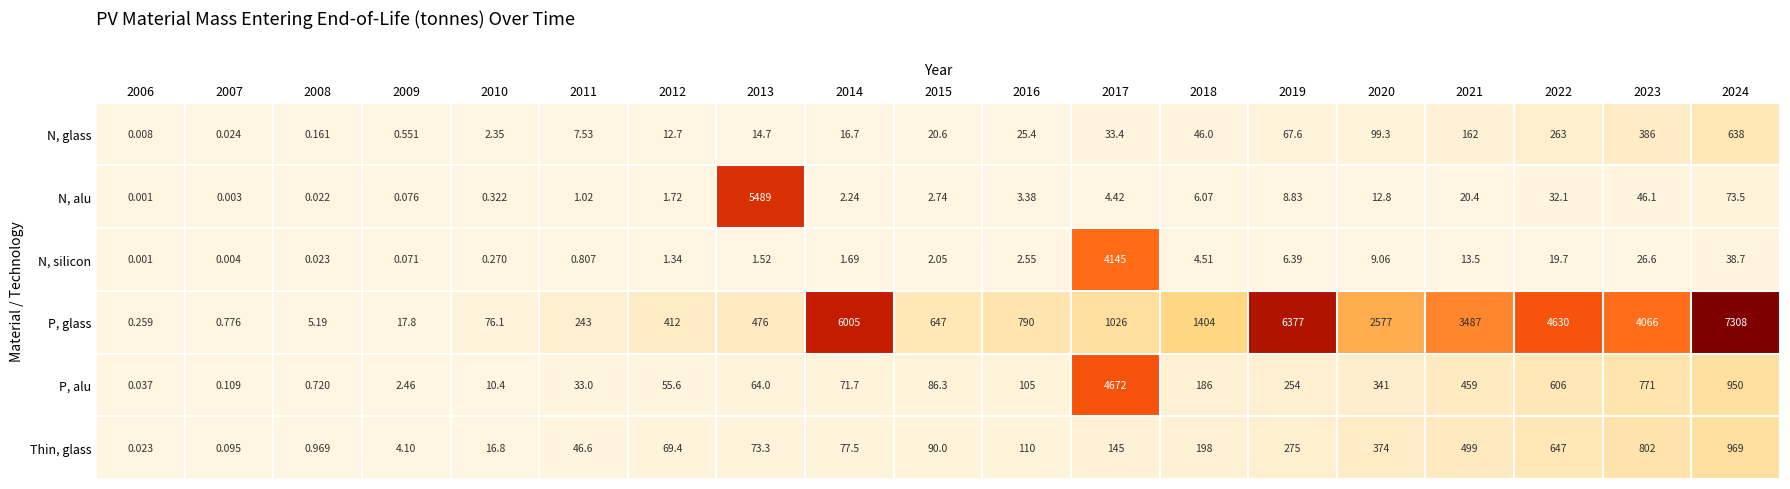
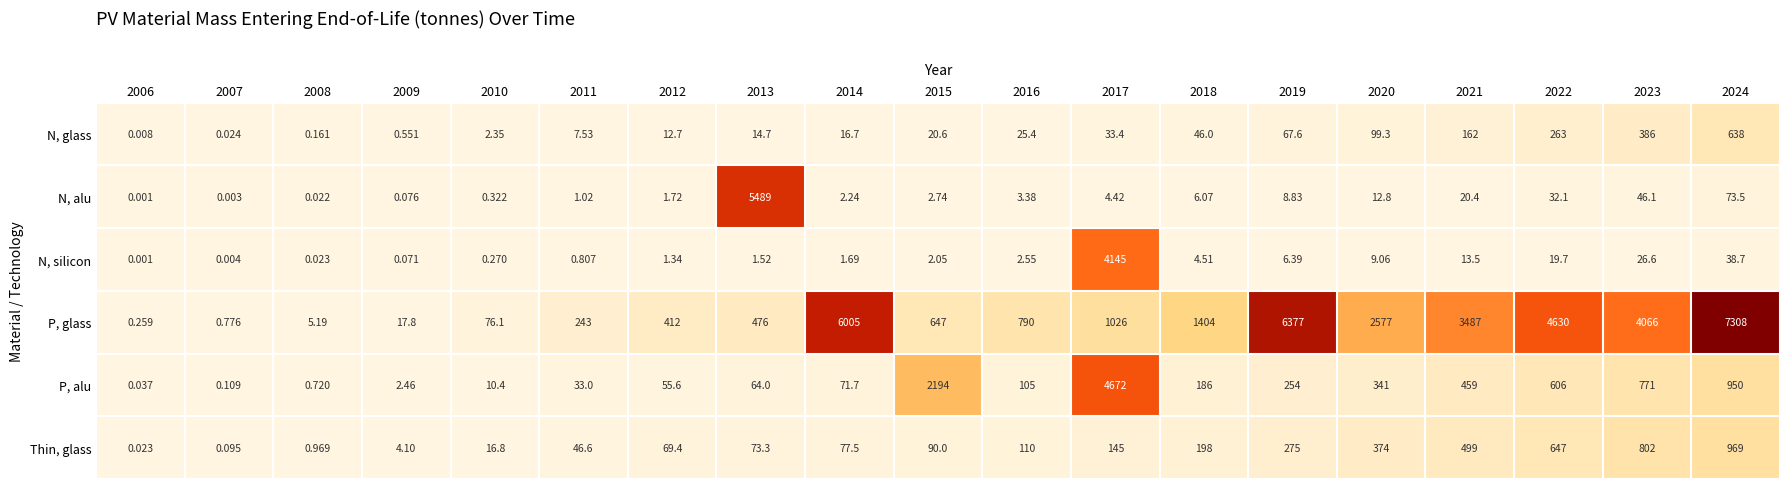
P, alu, 2015: 86.3 -> 2194
